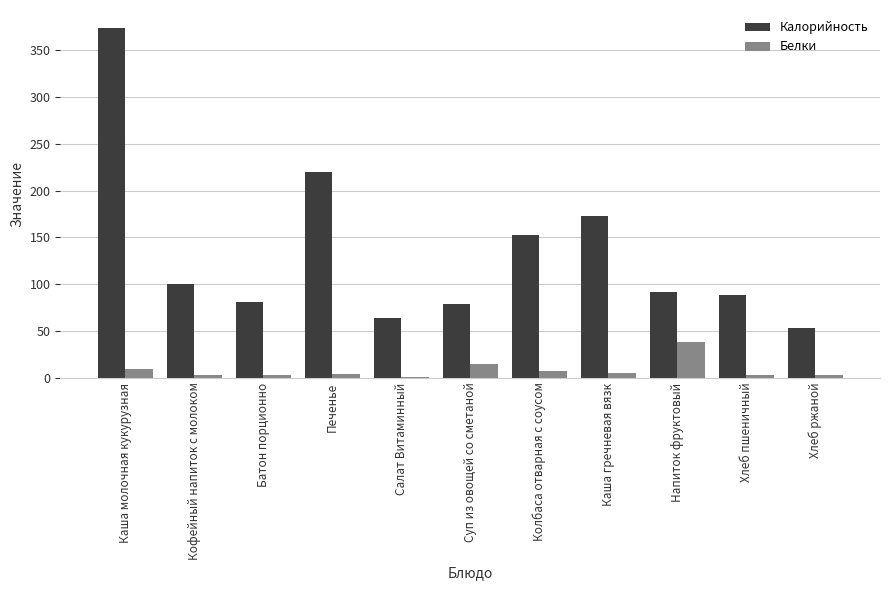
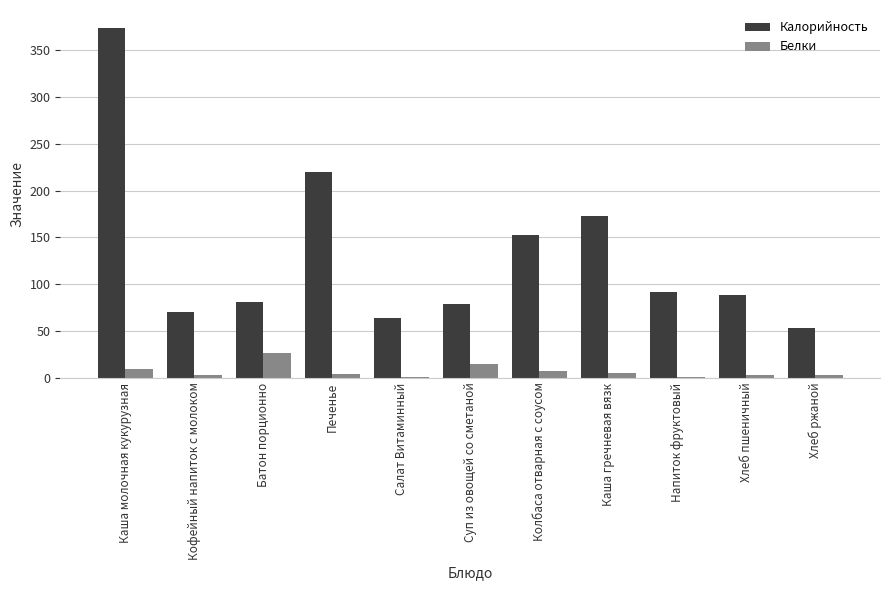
Калорийность, Кофейный напиток с молоком: 100 -> 70
Белки, Батон порционно: 0 -> 30
Белки, Напиток фруктовый: 40 -> 0
